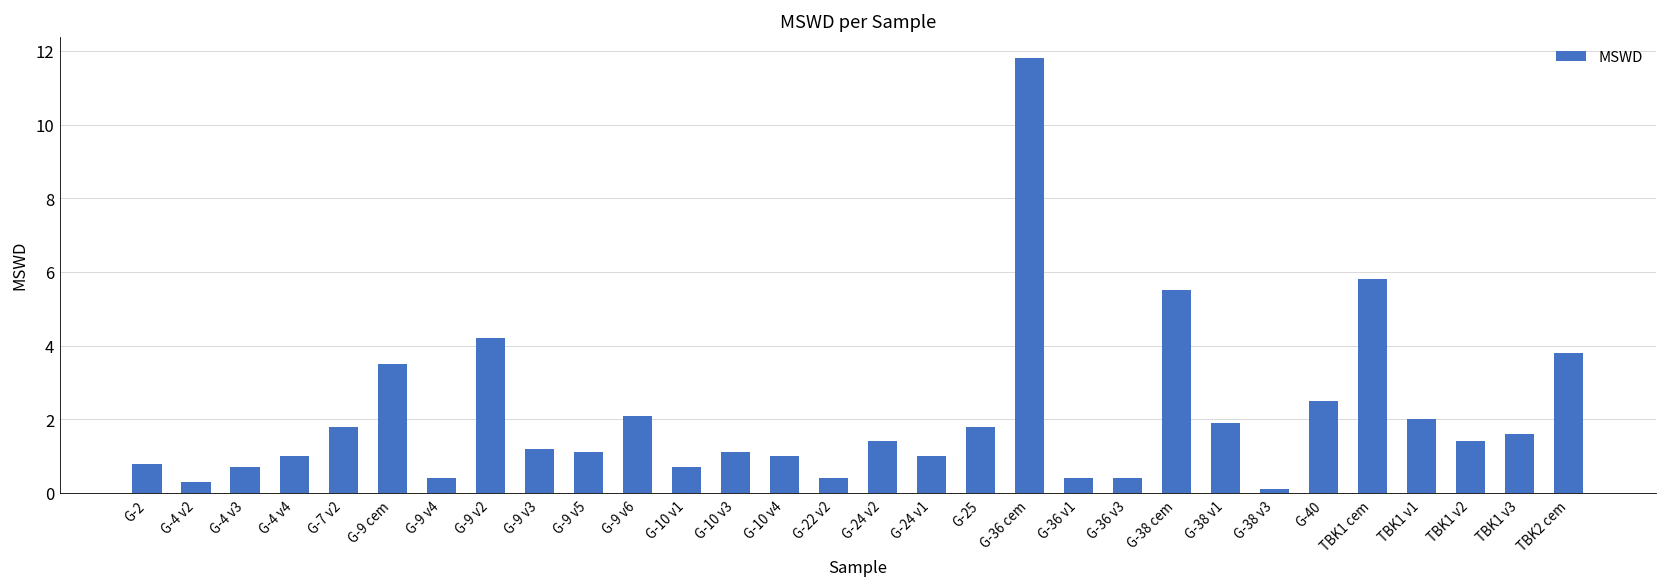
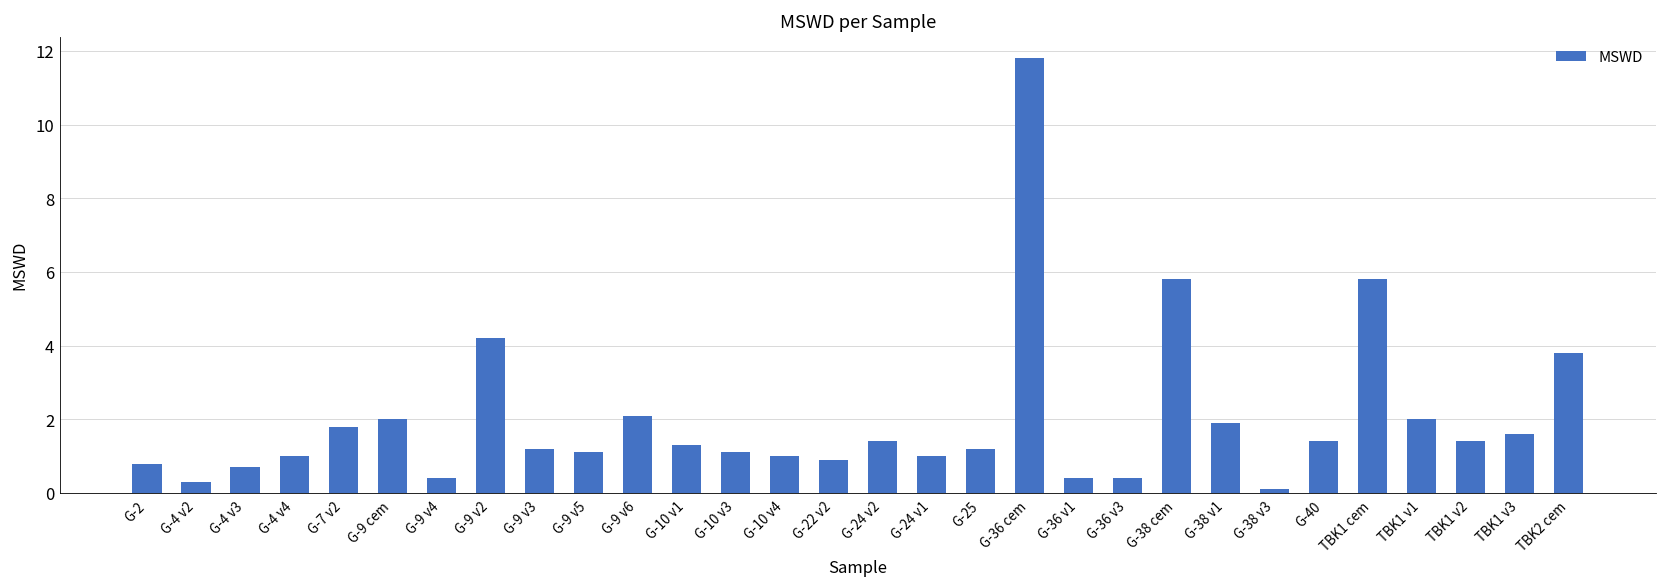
G-9 cem: 3.5 -> 2.0
G-10 v1: 0.7 -> 1.3
G-22 v2: 0.4 -> 0.9
G-25: 1.8 -> 1.2
G-38 cem: 5.5 -> 5.8
G-40: 2.5 -> 1.4
